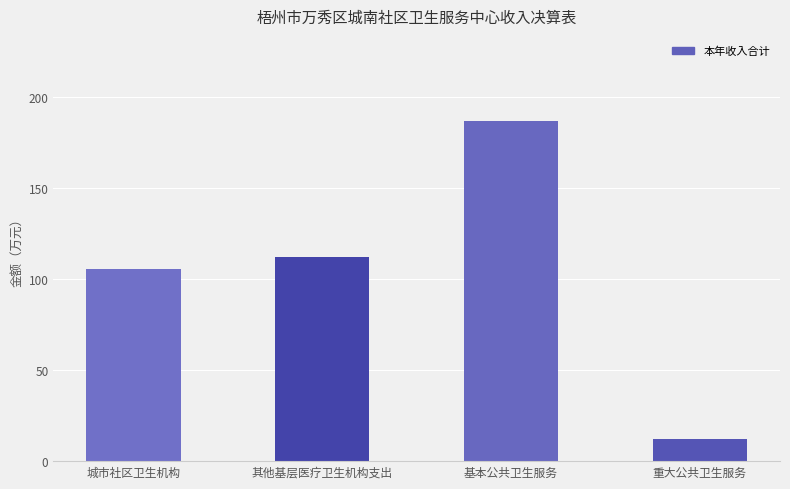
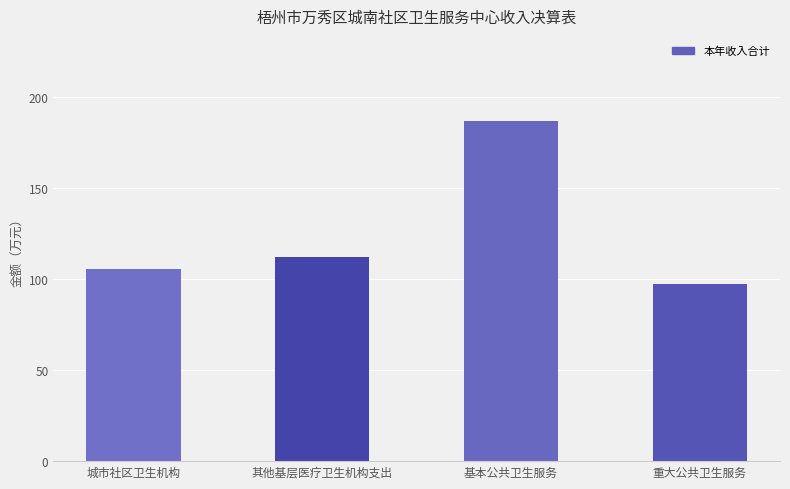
重大公共卫生服务: 12 -> 97
